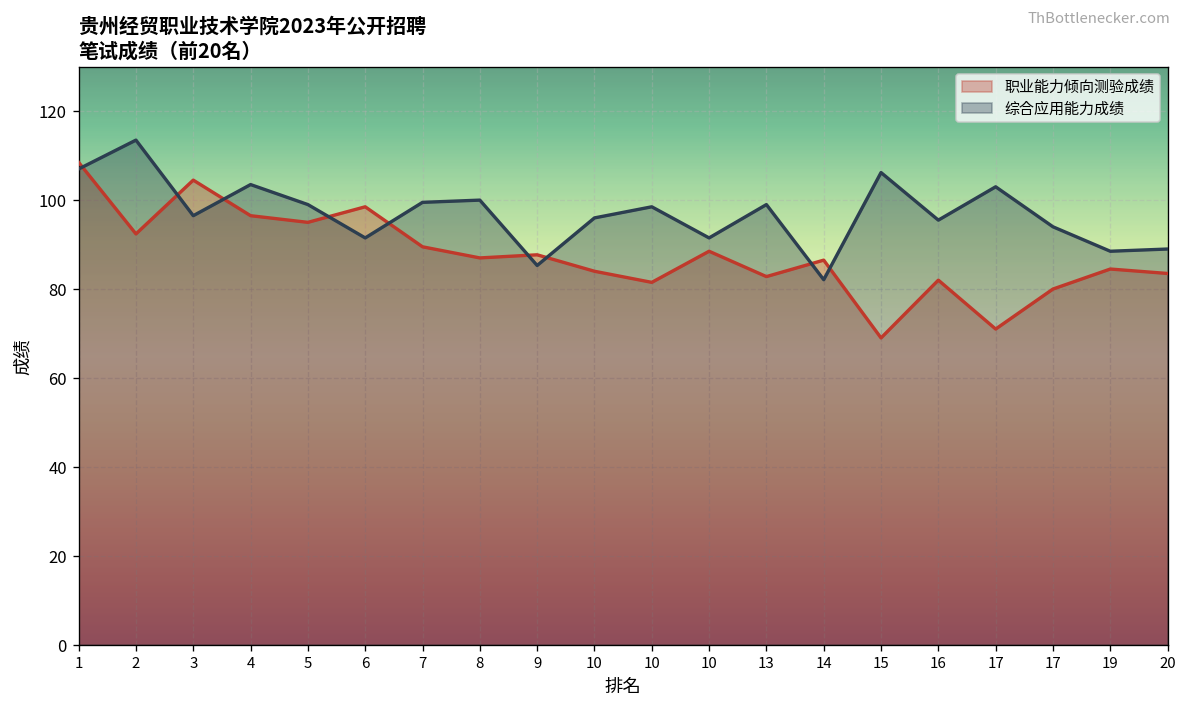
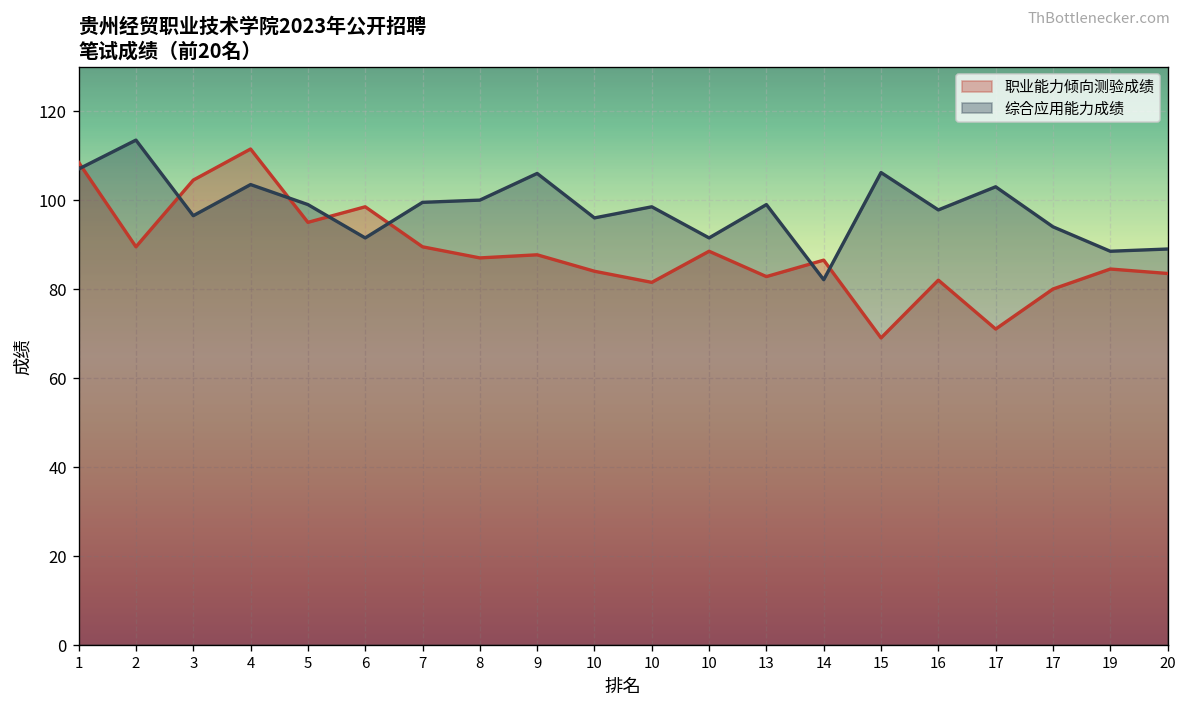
职业能力倾向测验成绩, 2: 92 -> 90
职业能力倾向测验成绩, 4: 97 -> 112
综合应用能力成绩, 9: 85 -> 106
综合应用能力成绩, 16: 96 -> 98
